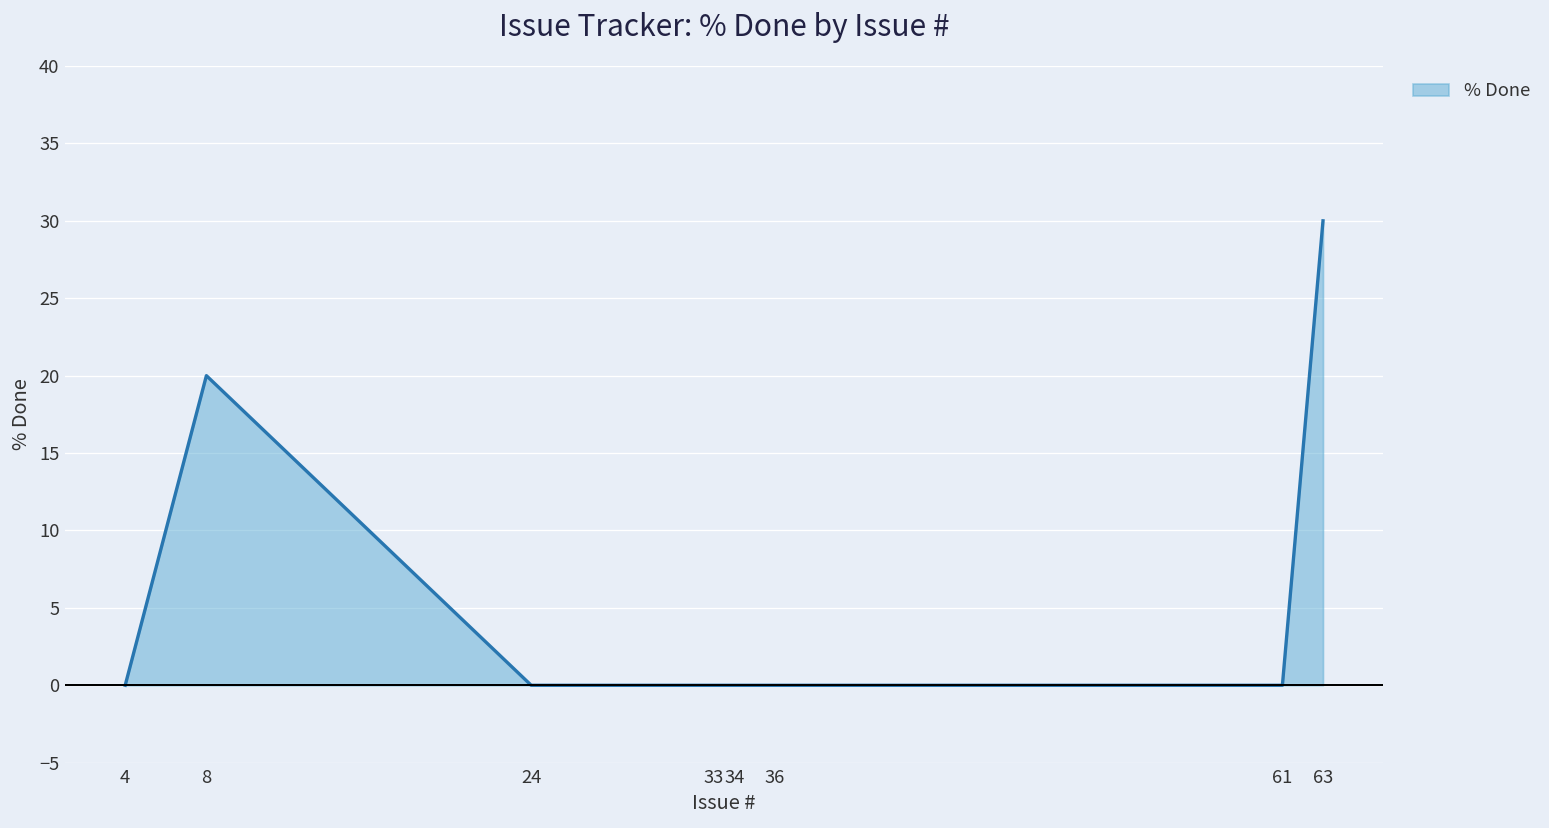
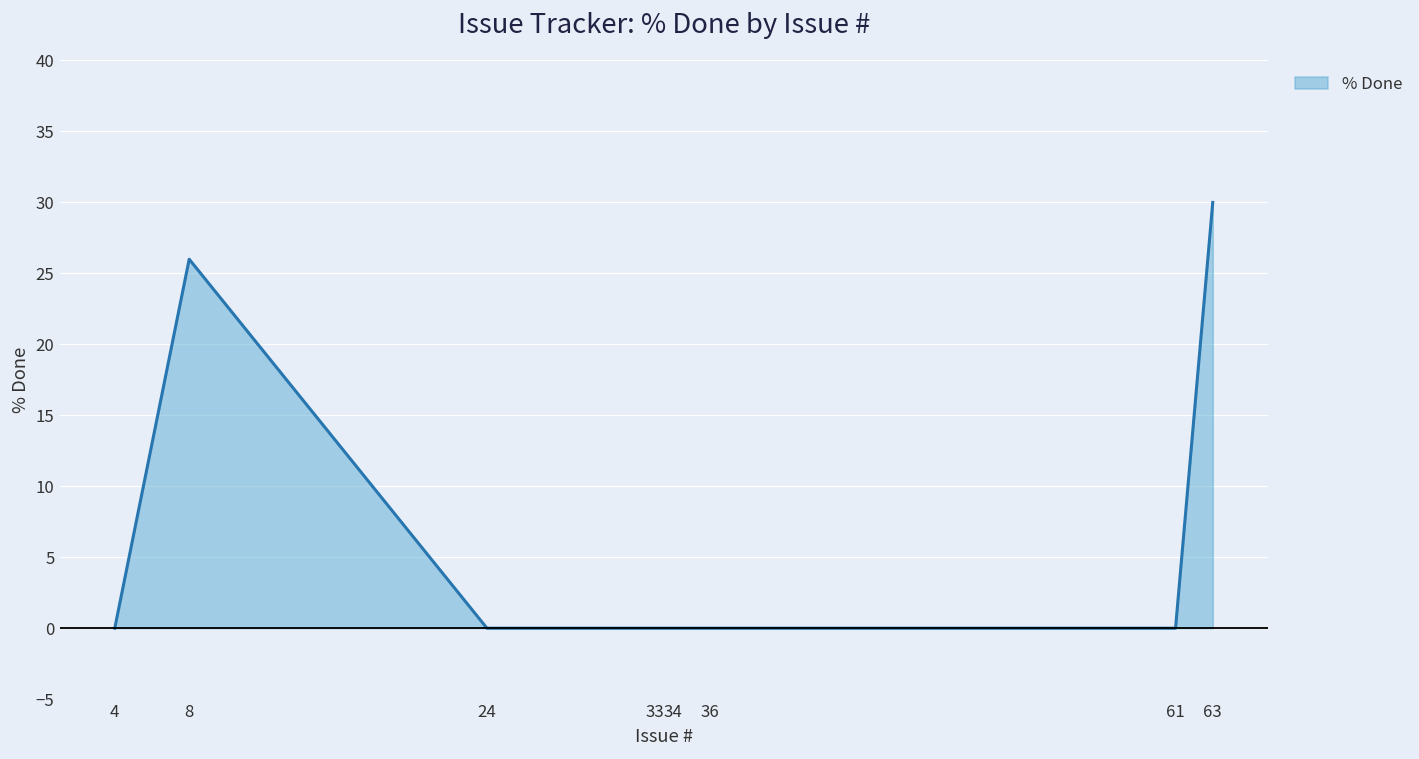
8: 20 -> 26
